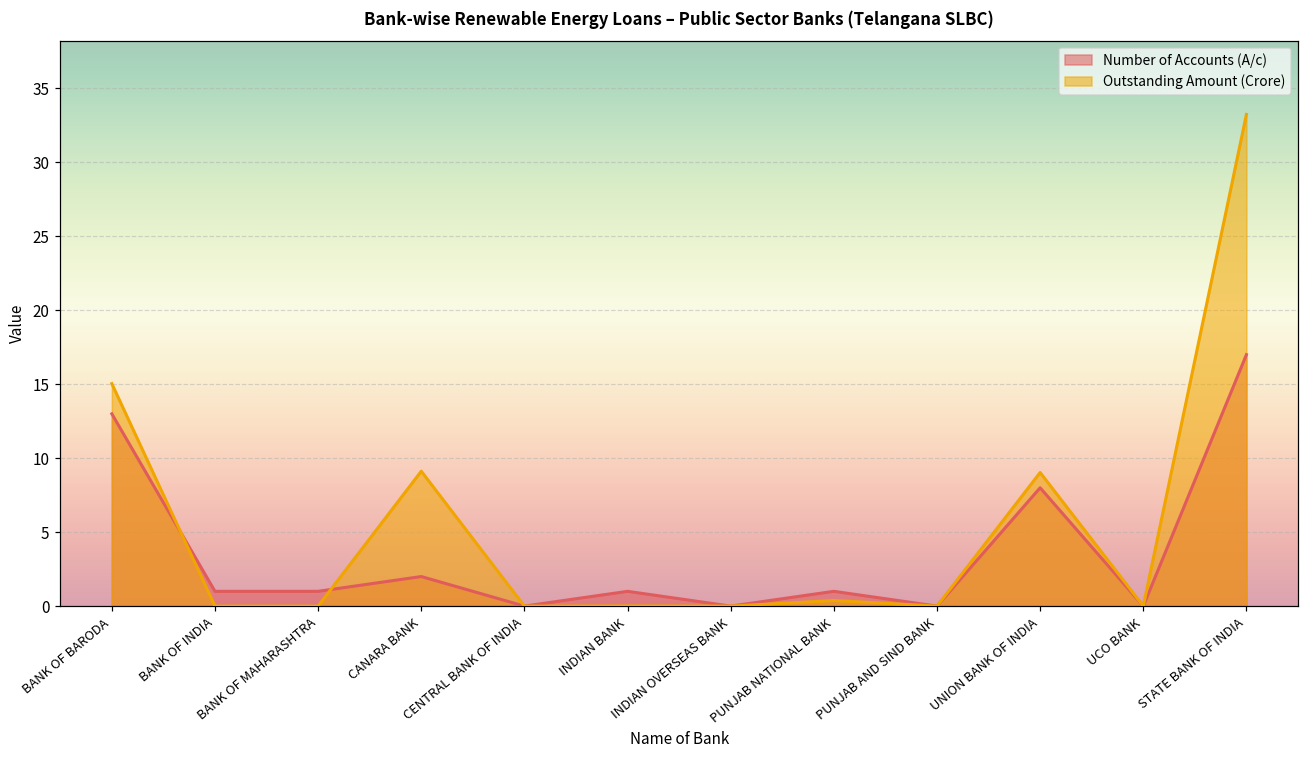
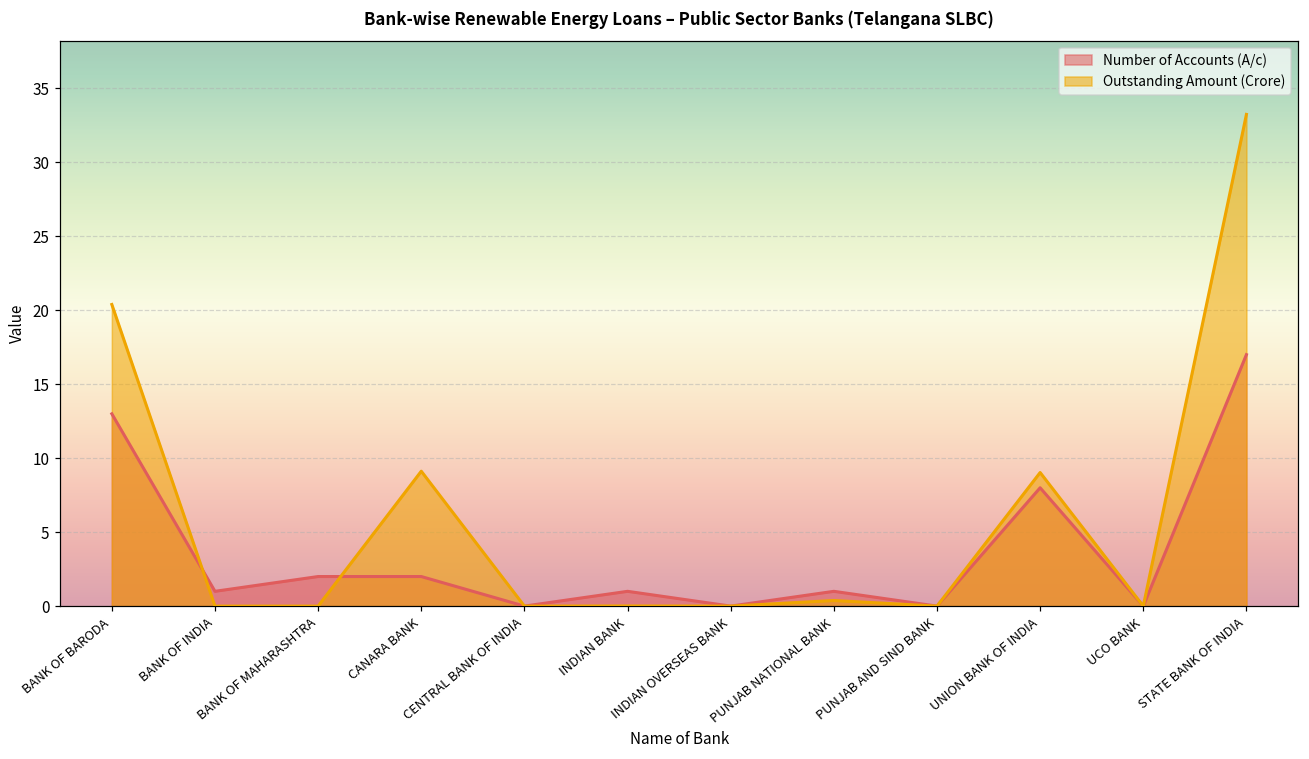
Outstanding Amount (Crore), BANK OF BARODA: 15.0 -> 20.4
Number of Accounts (A/c), BANK OF MAHARASHTRA: 1 -> 2
